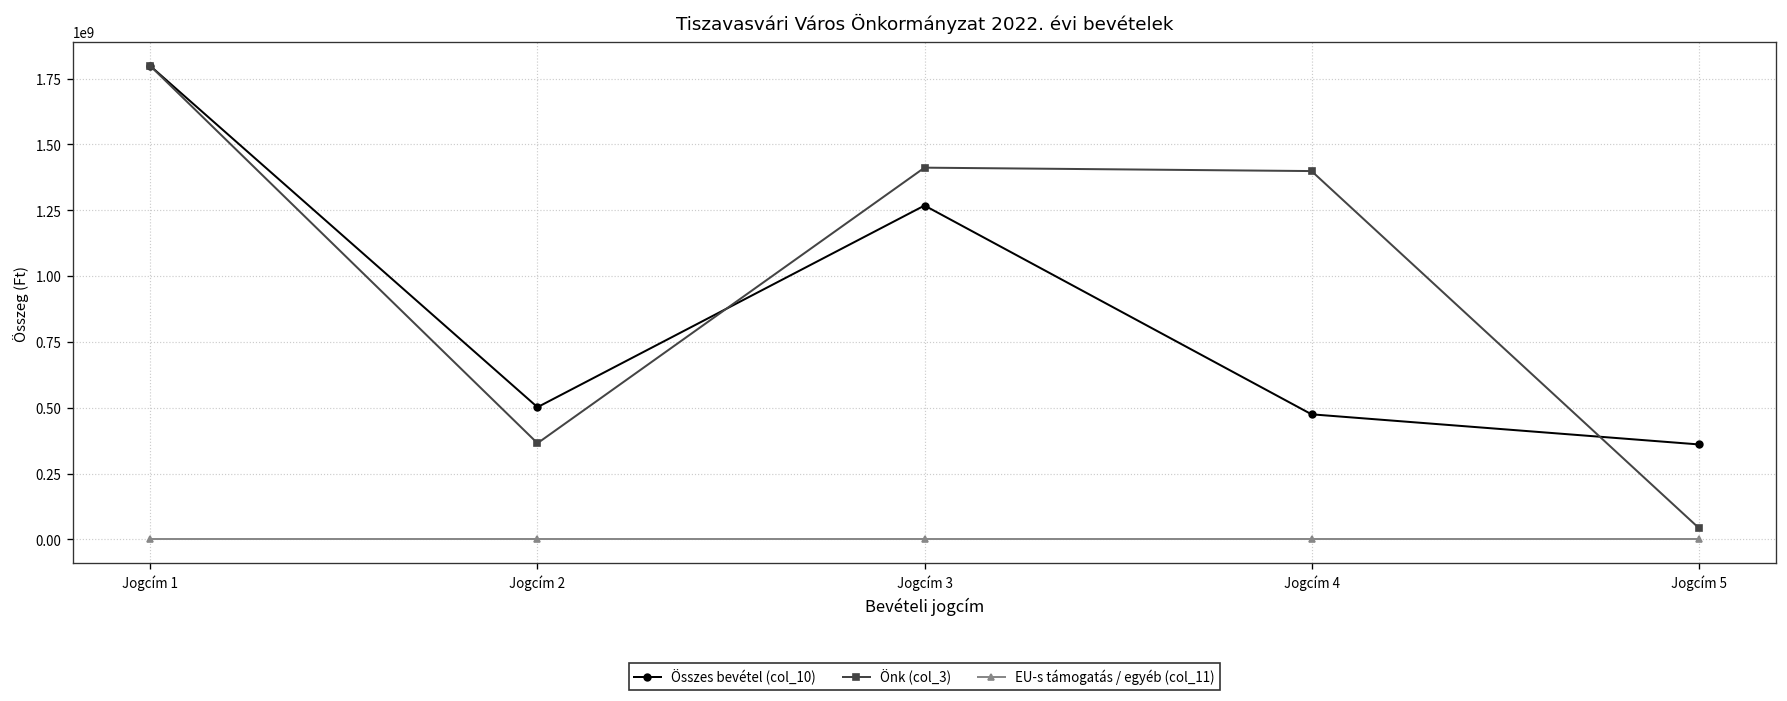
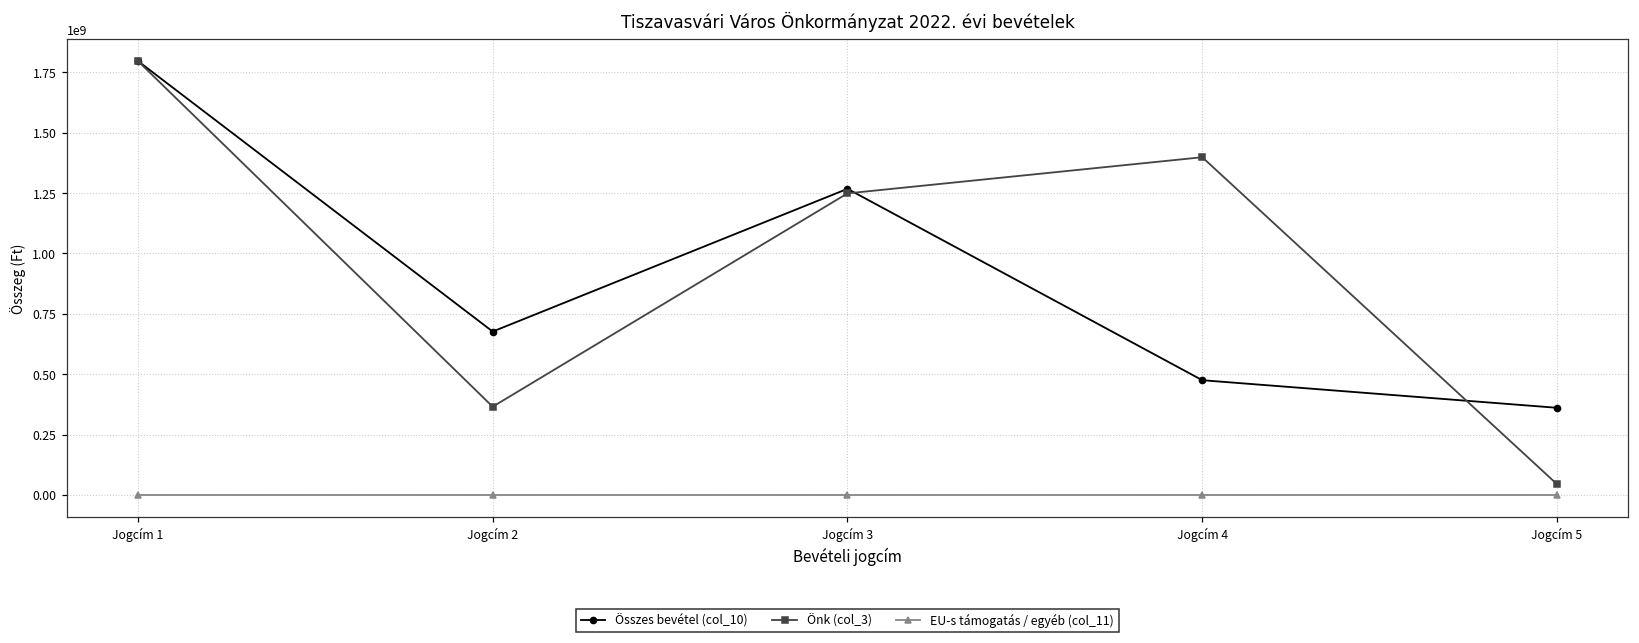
Összes bevétel (col_10), Jogcím 2: 500000000 -> 680000000
Önk (col_3), Jogcím 3: 1410000000 -> 1250000000
